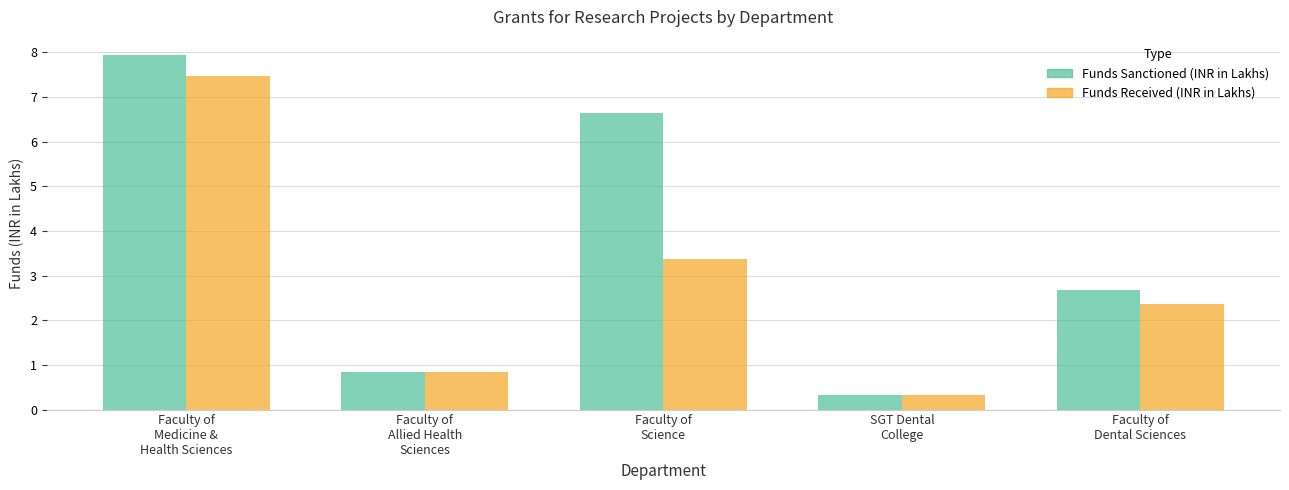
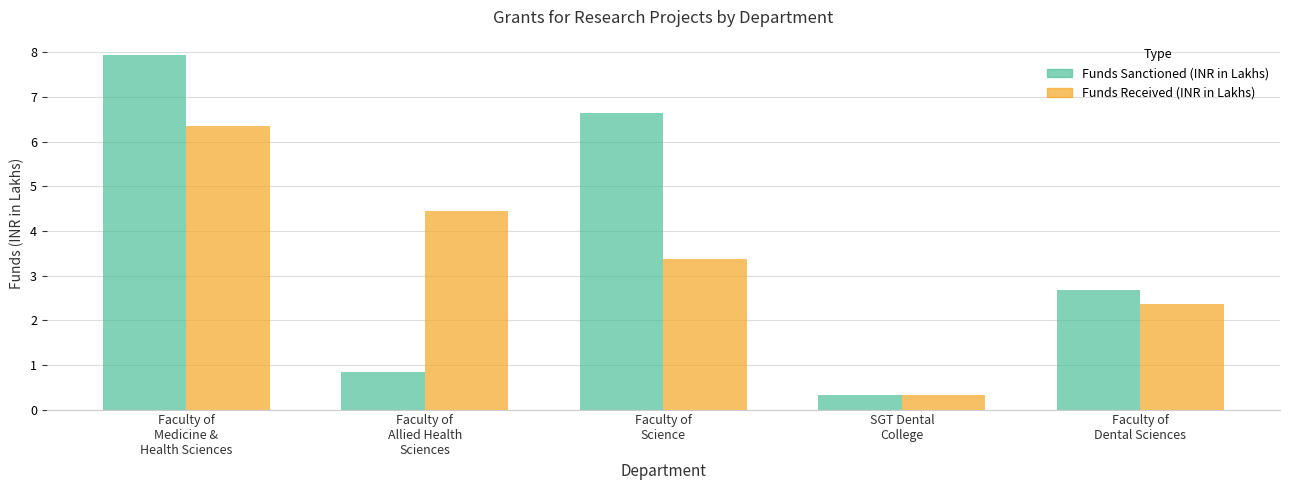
Funds Received (INR in Lakhs), Faculty of Medicine & Health Sciences: 7.5 -> 6.4
Funds Received (INR in Lakhs), Faculty of Allied Health Sciences: 0.9 -> 4.4
